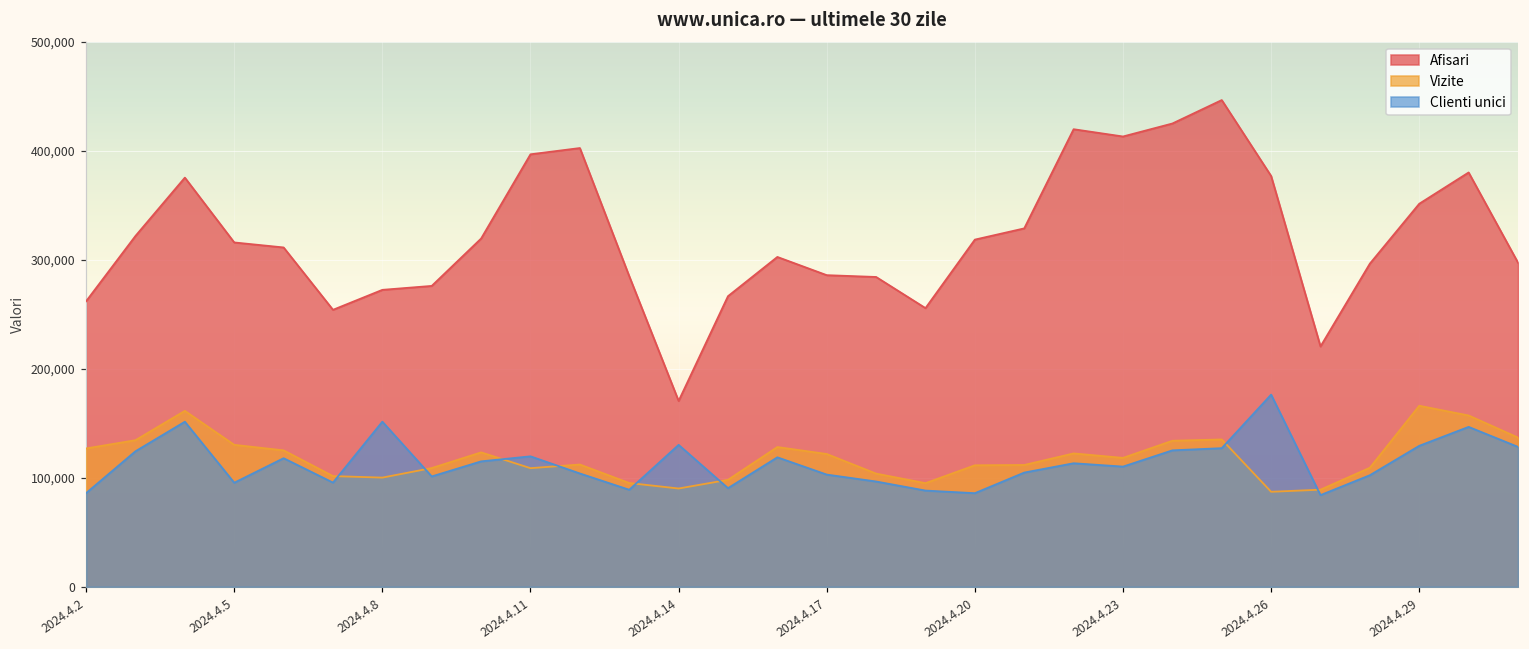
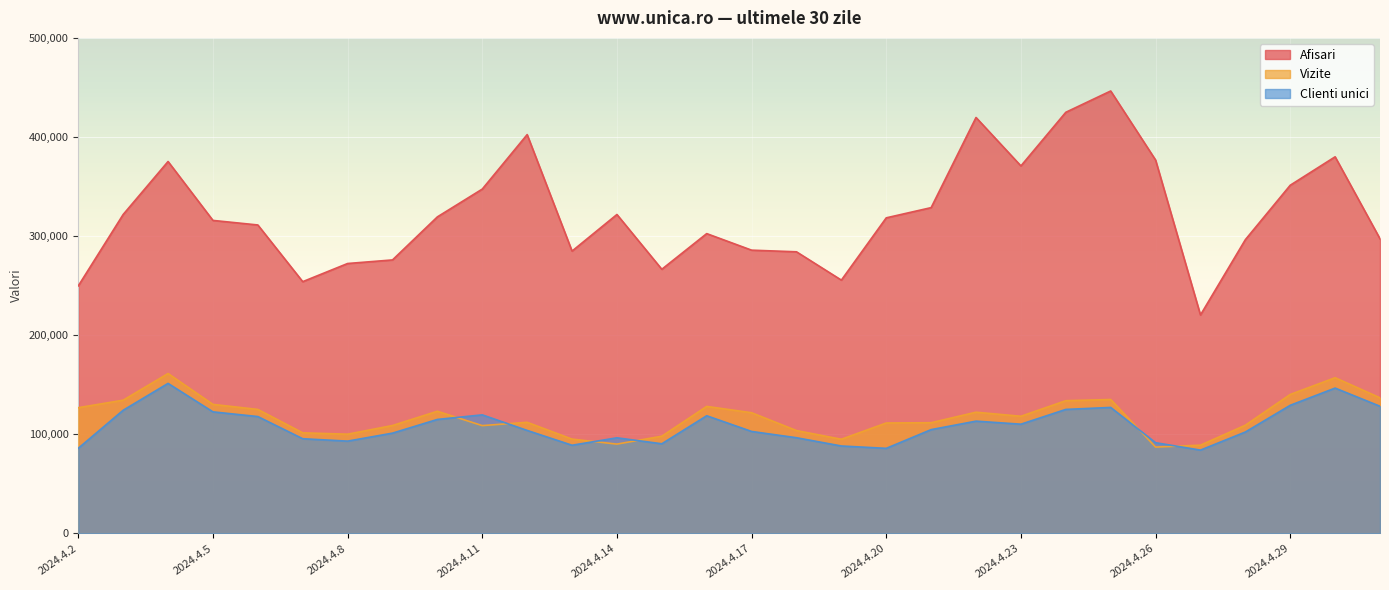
Afisari, 2024.4.2: 260,000 -> 250,000
Clienti unici, 2024.4.5: 100,000 -> 120,000
Clienti unici, 2024.4.8: 150,000 -> 90,000
Afisari, 2024.4.11: 400,000 -> 350,000
Afisari, 2024.4.14: 170,000 -> 320,000
Clienti unici, 2024.4.14: 130,000 -> 100,000
Afisari, 2024.4.23: 410,000 -> 370,000
Clienti unici, 2024.4.26: 180,000 -> 90,000
Vizite, 2024.4.29: 170,000 -> 140,000
